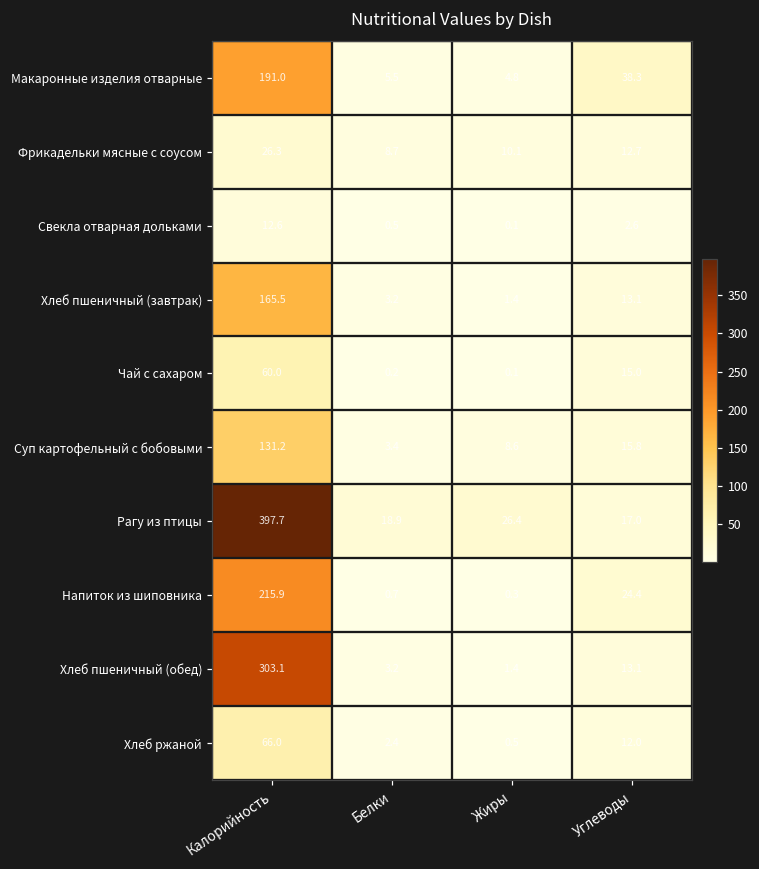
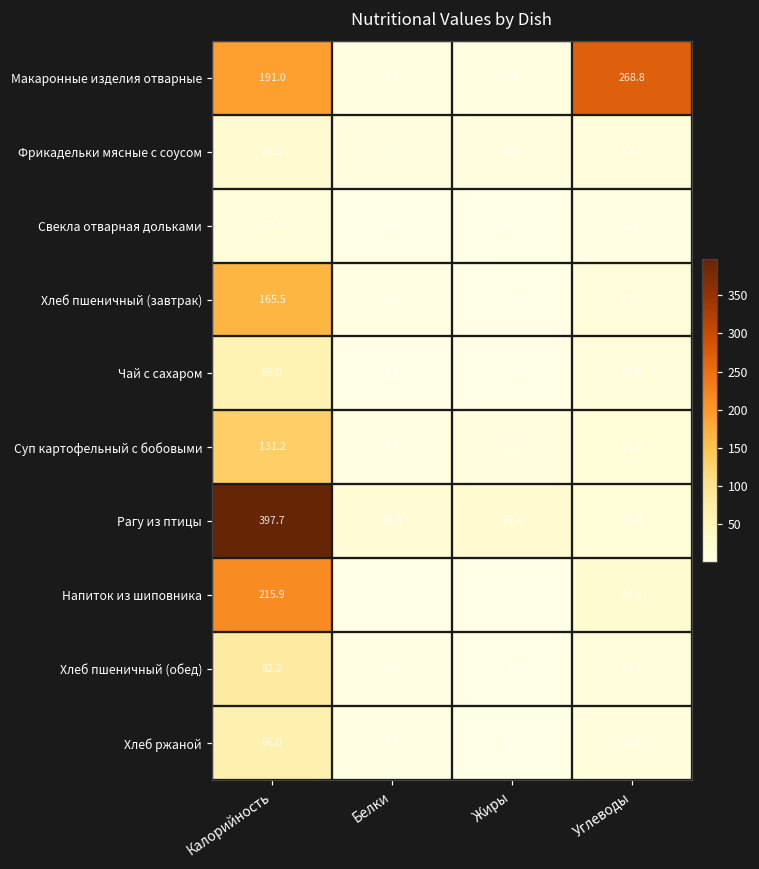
Макаронные изделия отварные, Углеводы: 38.3 -> 268.8
Хлеб пшеничный (обед), Калорийность: 303.1 -> 82.2
